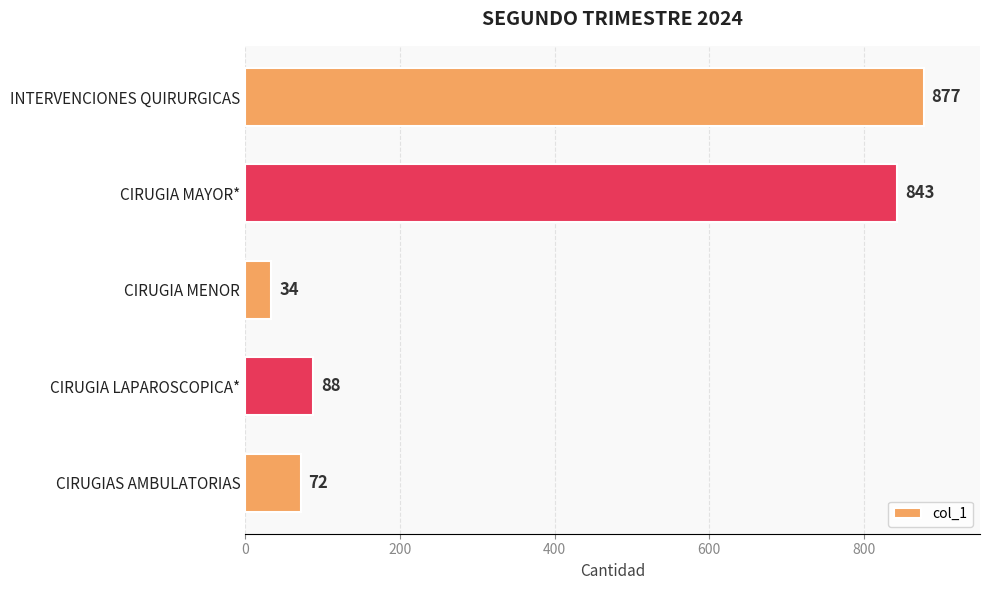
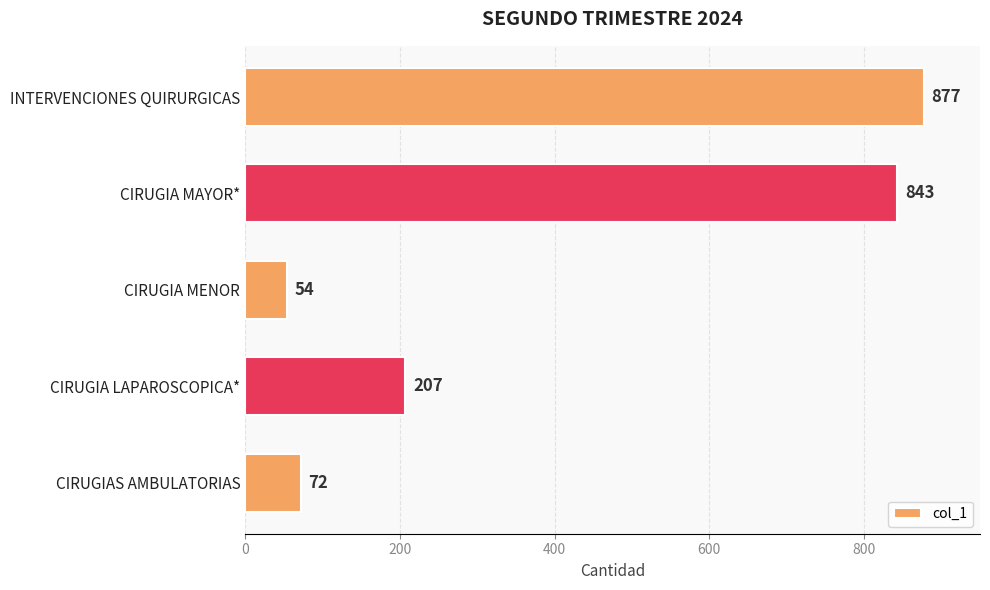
CIRUGIA MENOR: 34 -> 54
CIRUGIA LAPAROSCOPICA*: 88 -> 207
